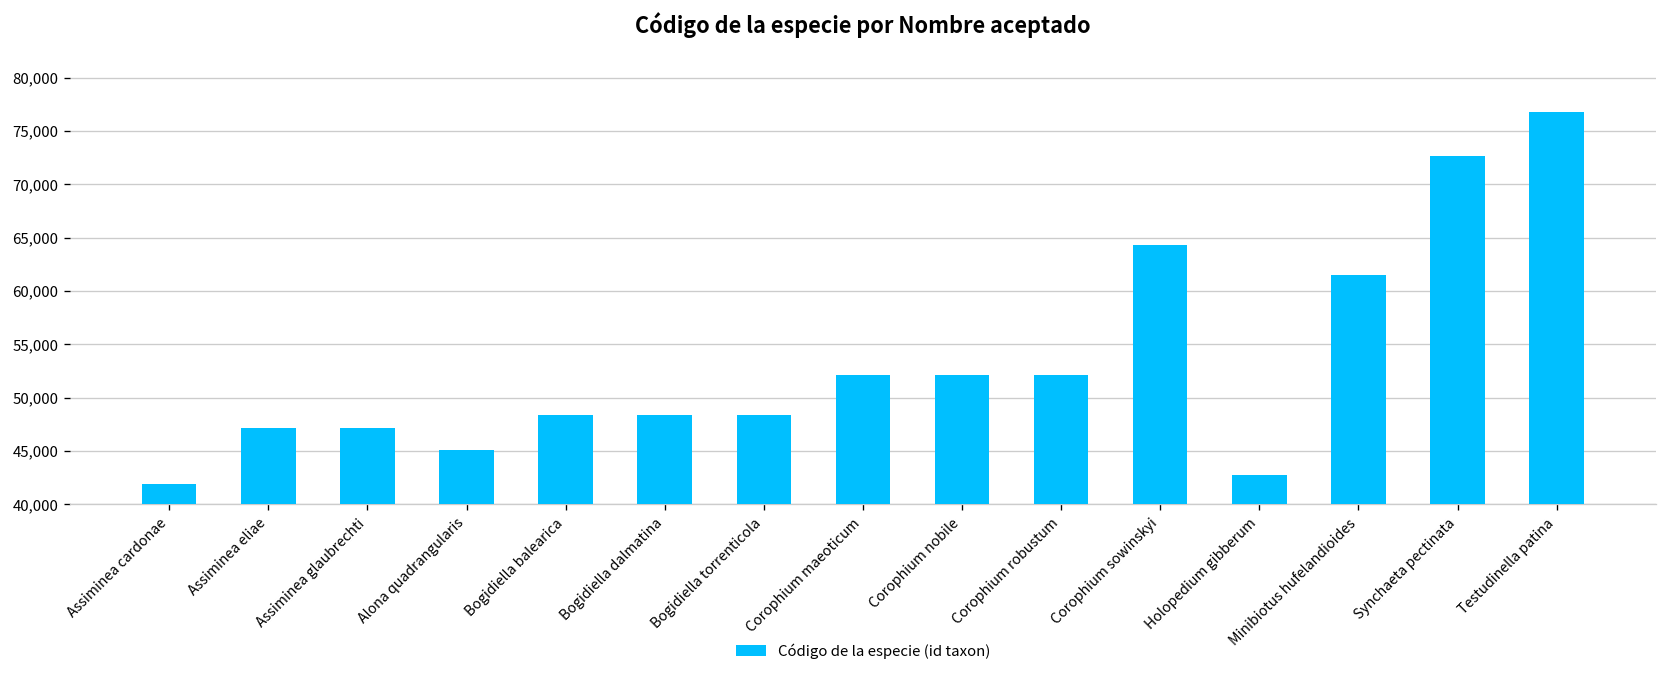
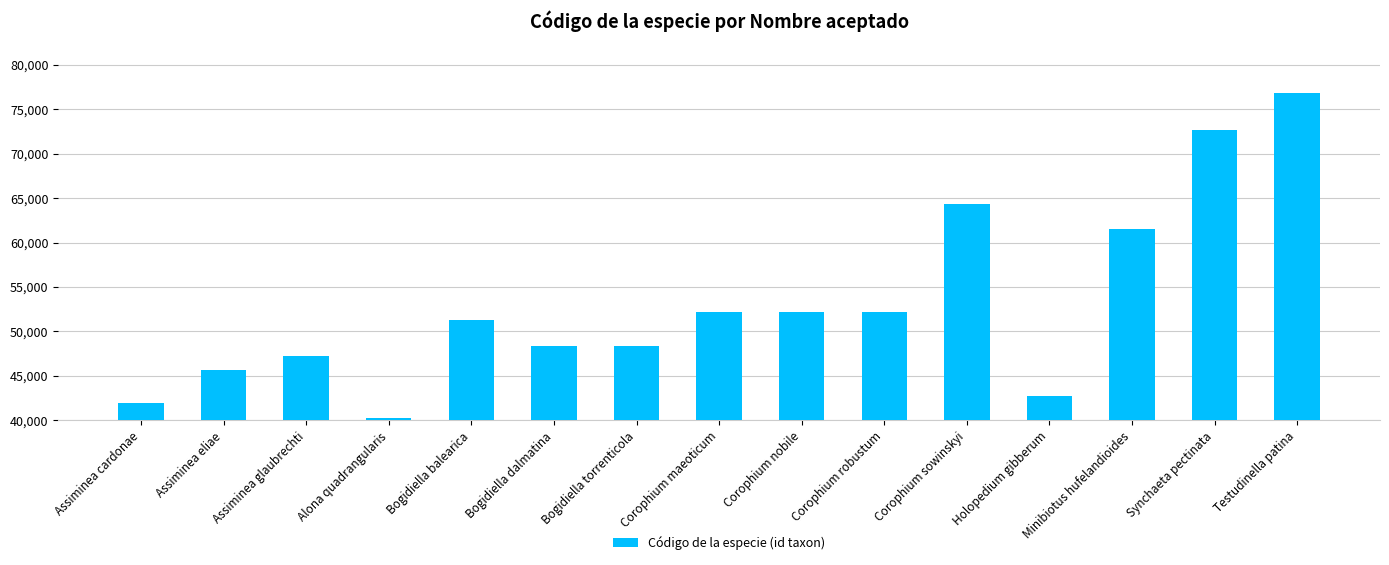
Assiminea eliae: 47,000 -> 46,000
Alona quadrangularis: 45,000 -> 40,000
Bogidiella balearica: 48,000 -> 51,000
